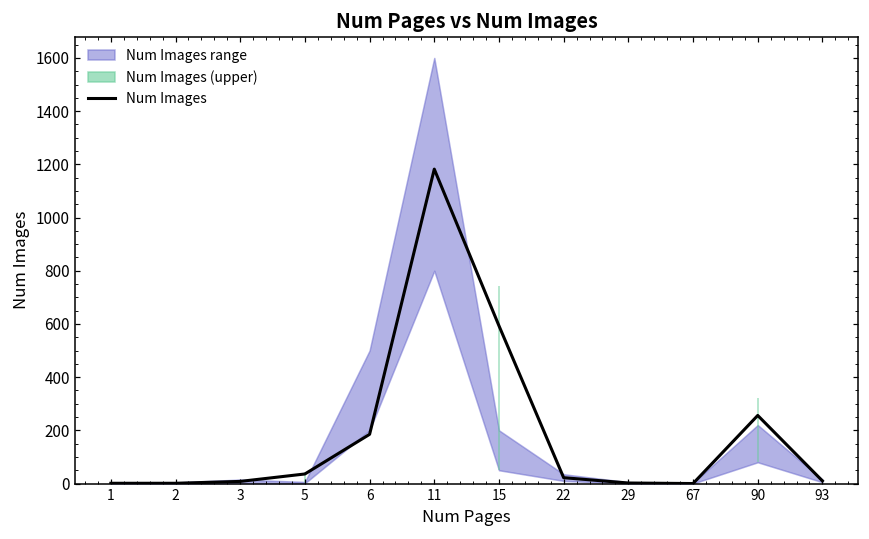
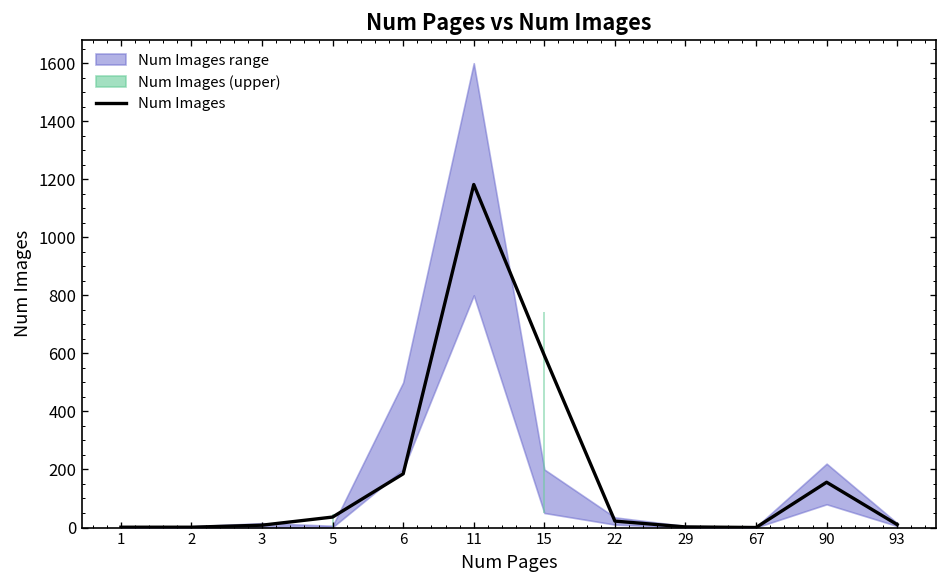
Num Images, 90: 260 -> 160
